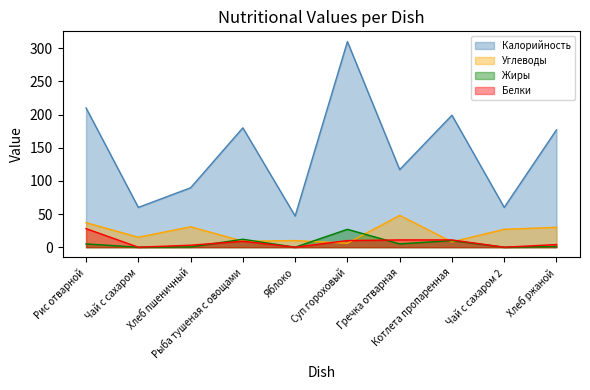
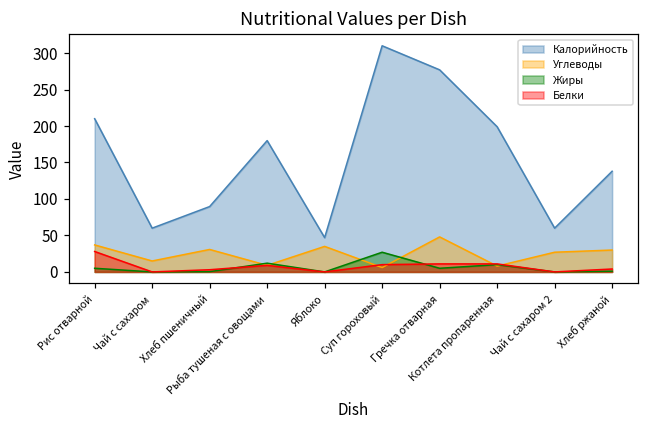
Углеводы, Яблоко: 10 -> 40
Калорийность, Гречка отварная: 120 -> 280
Калорийность, Хлеб ржаной: 180 -> 140
